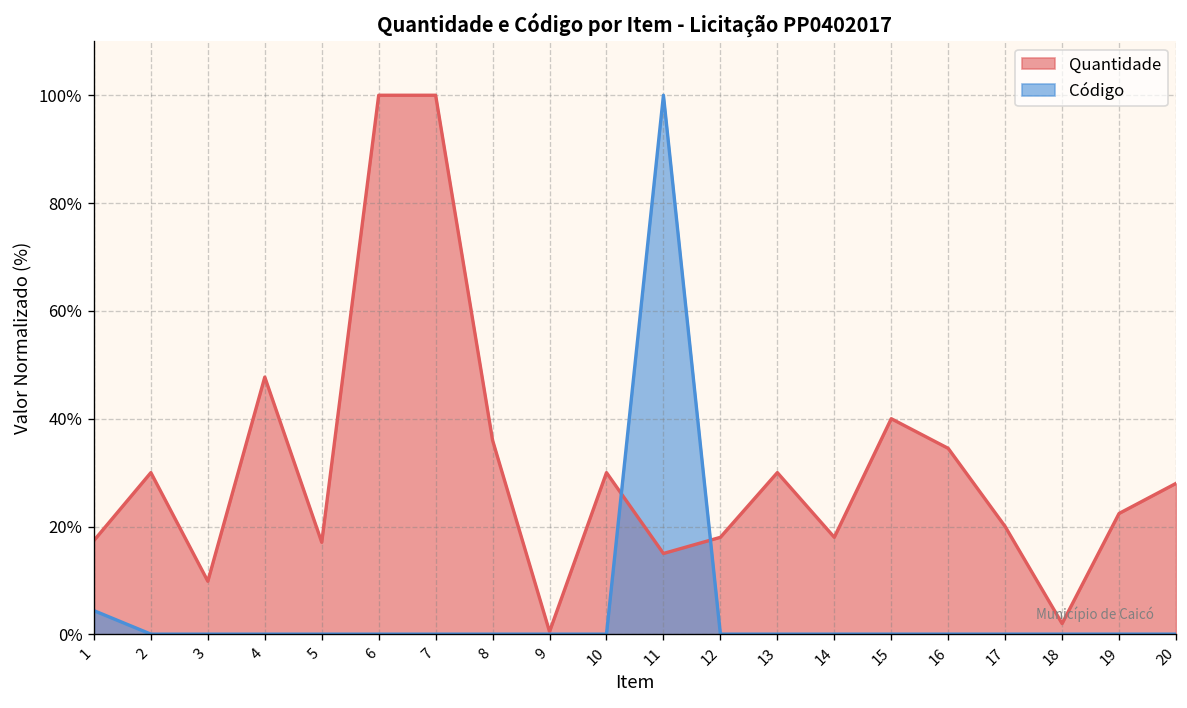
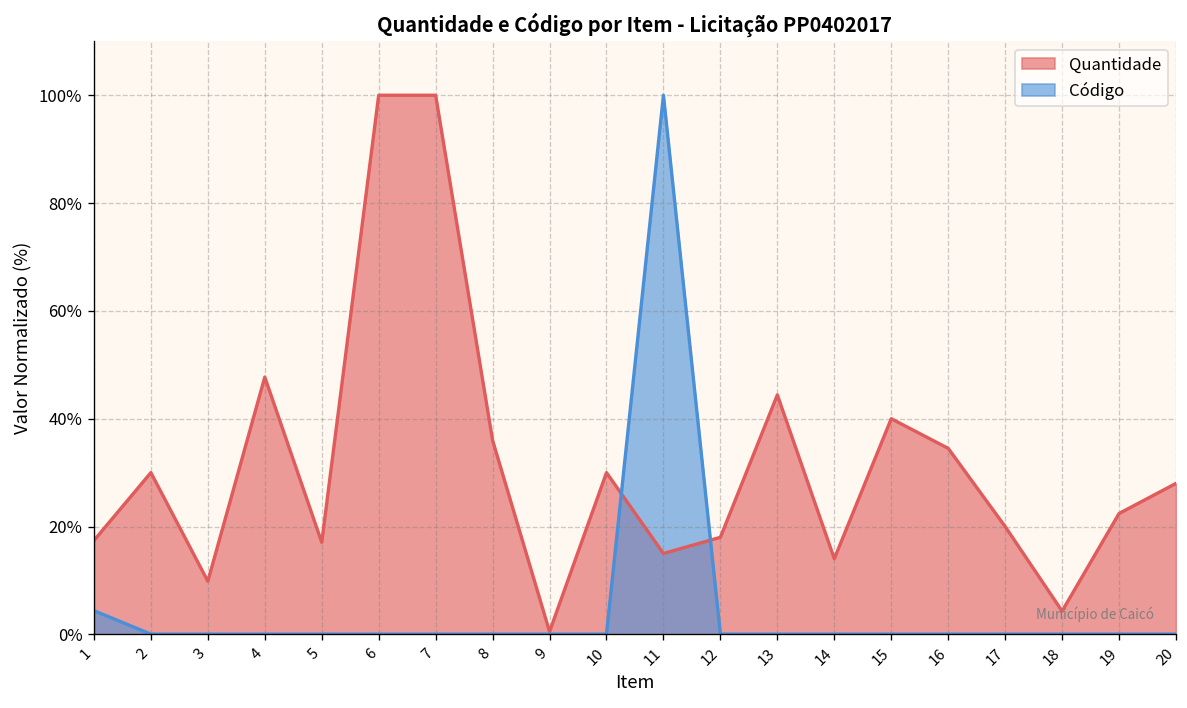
Quantidade, 13: 30% -> 44%
Quantidade, 14: 18% -> 14%
Quantidade, 18: 2% -> 4%
